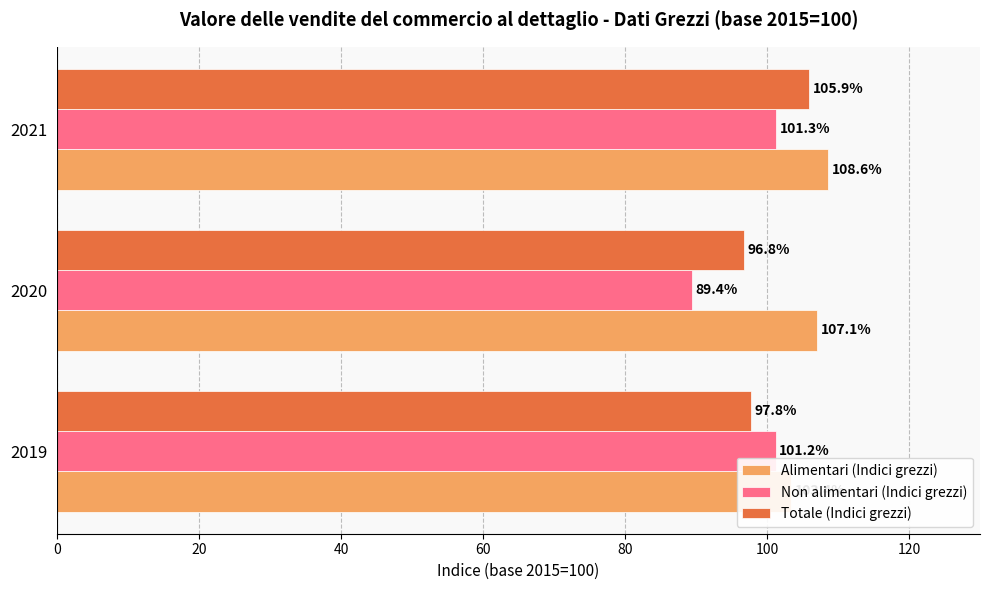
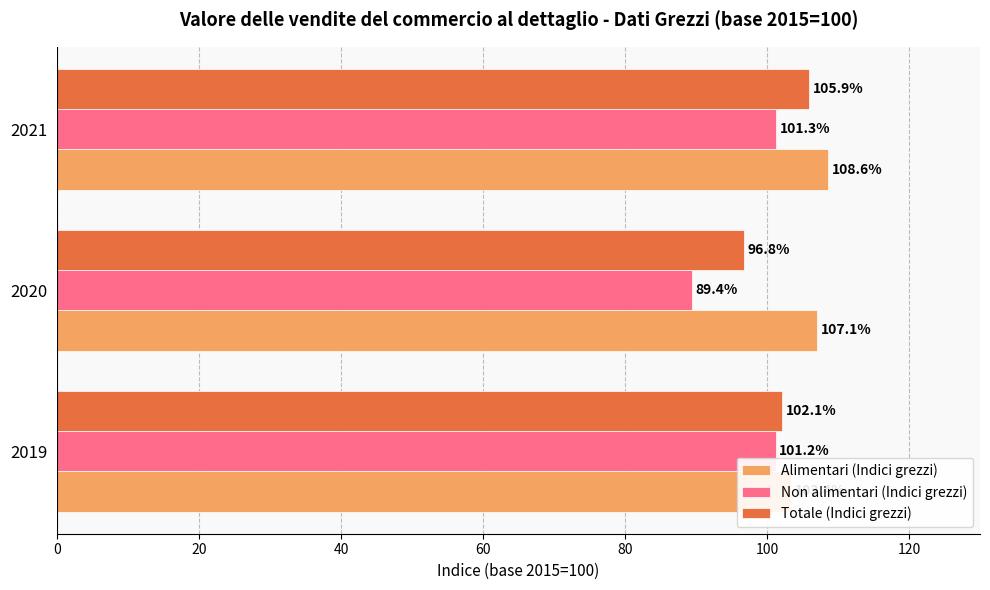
Totale (Indici grezzi), 2019: 97.8% -> 102.1%
